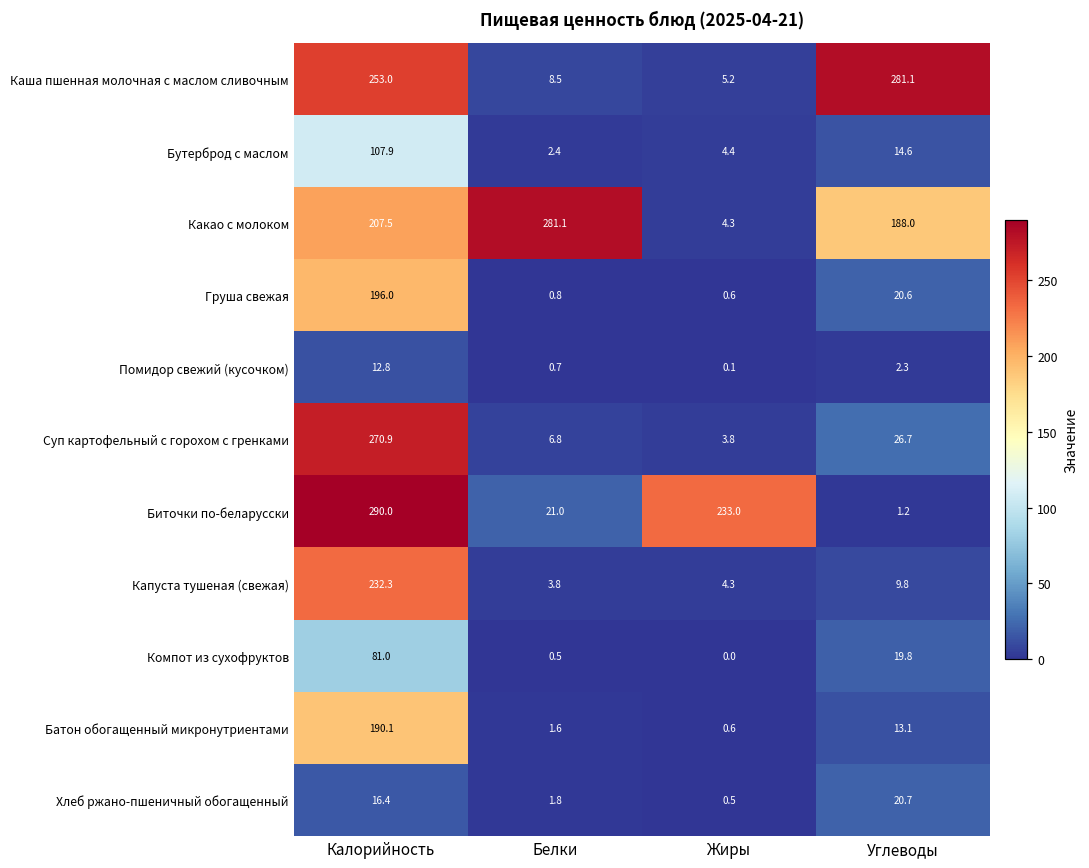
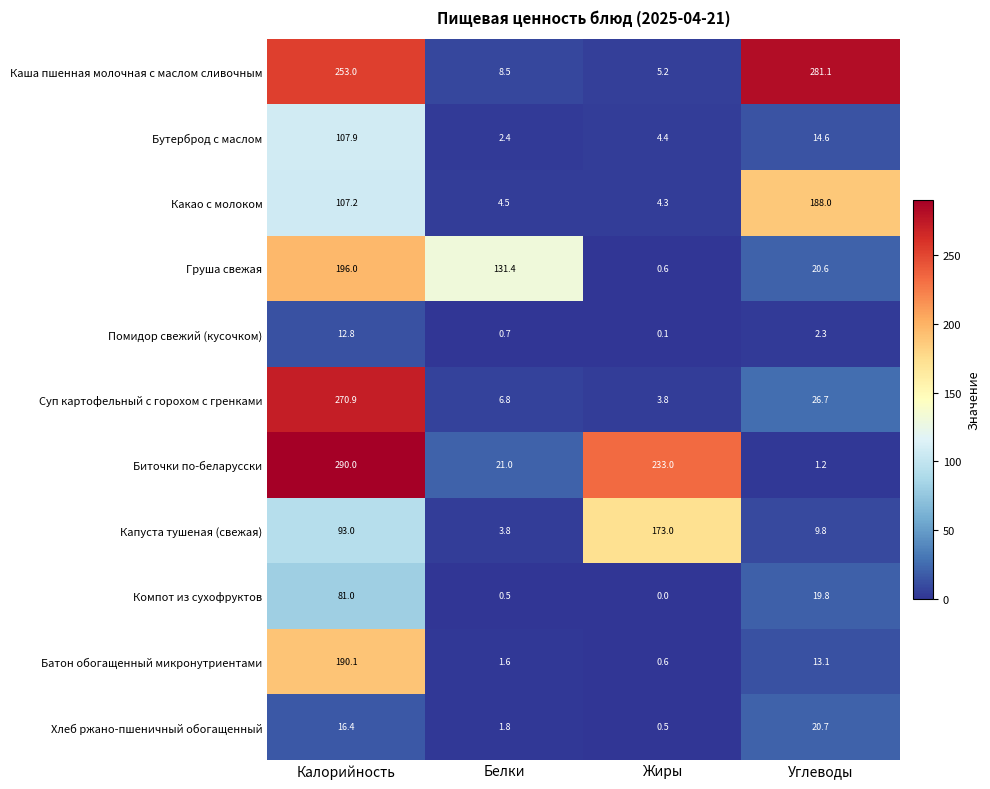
Какао с молоком, Калорийность: 207.5 -> 107.2
Какао с молоком, Белки: 281.1 -> 4.5
Груша свежая, Белки: 0.8 -> 131.4
Капуста тушеная (свежая), Калорийность: 232.3 -> 93.0
Капуста тушеная (свежая), Жиры: 4.3 -> 173.0
